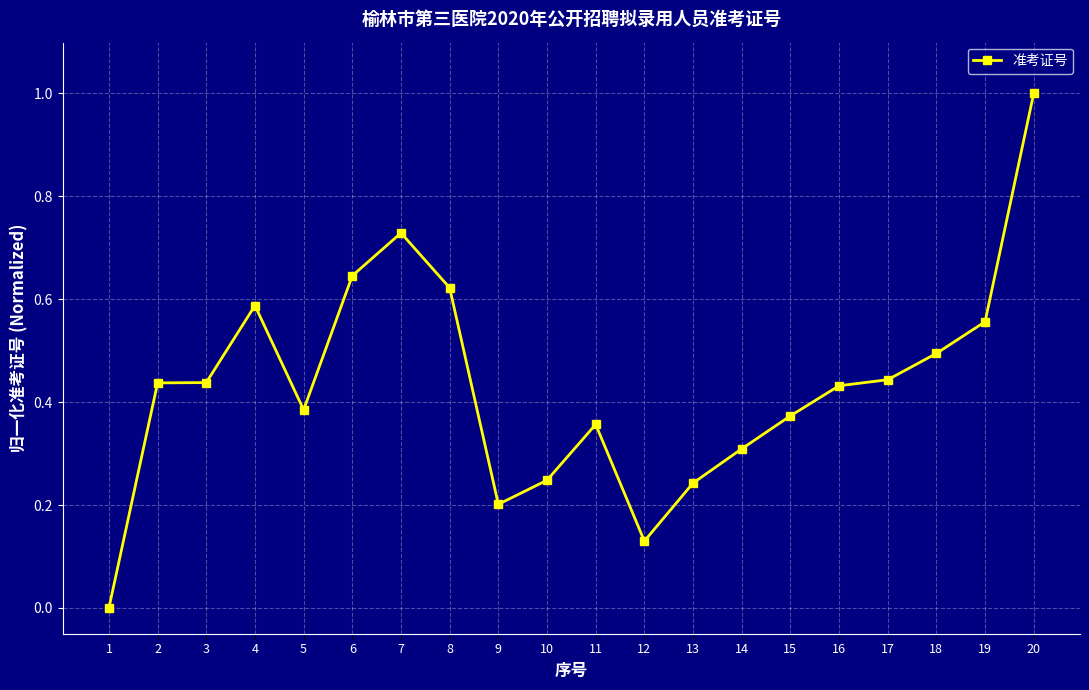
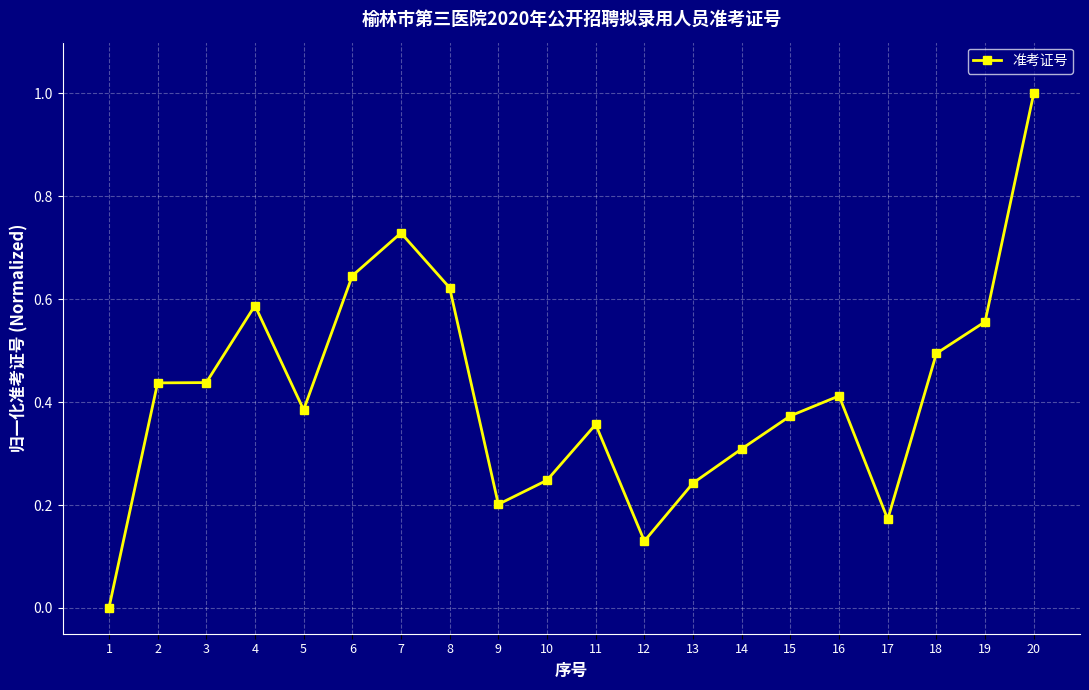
16: 0.43 -> 0.41
17: 0.44 -> 0.17
